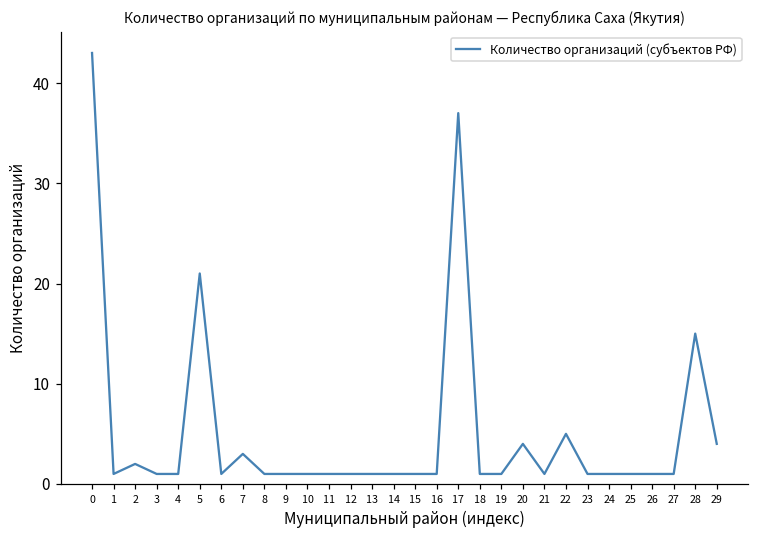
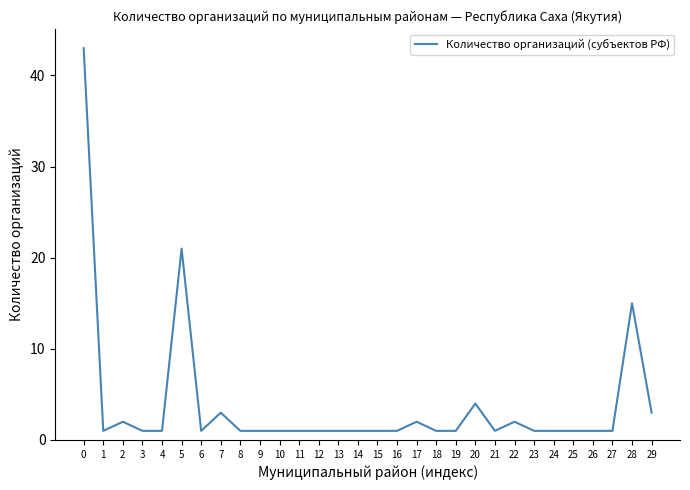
17: 37 -> 2
22: 5 -> 2
29: 4 -> 3
